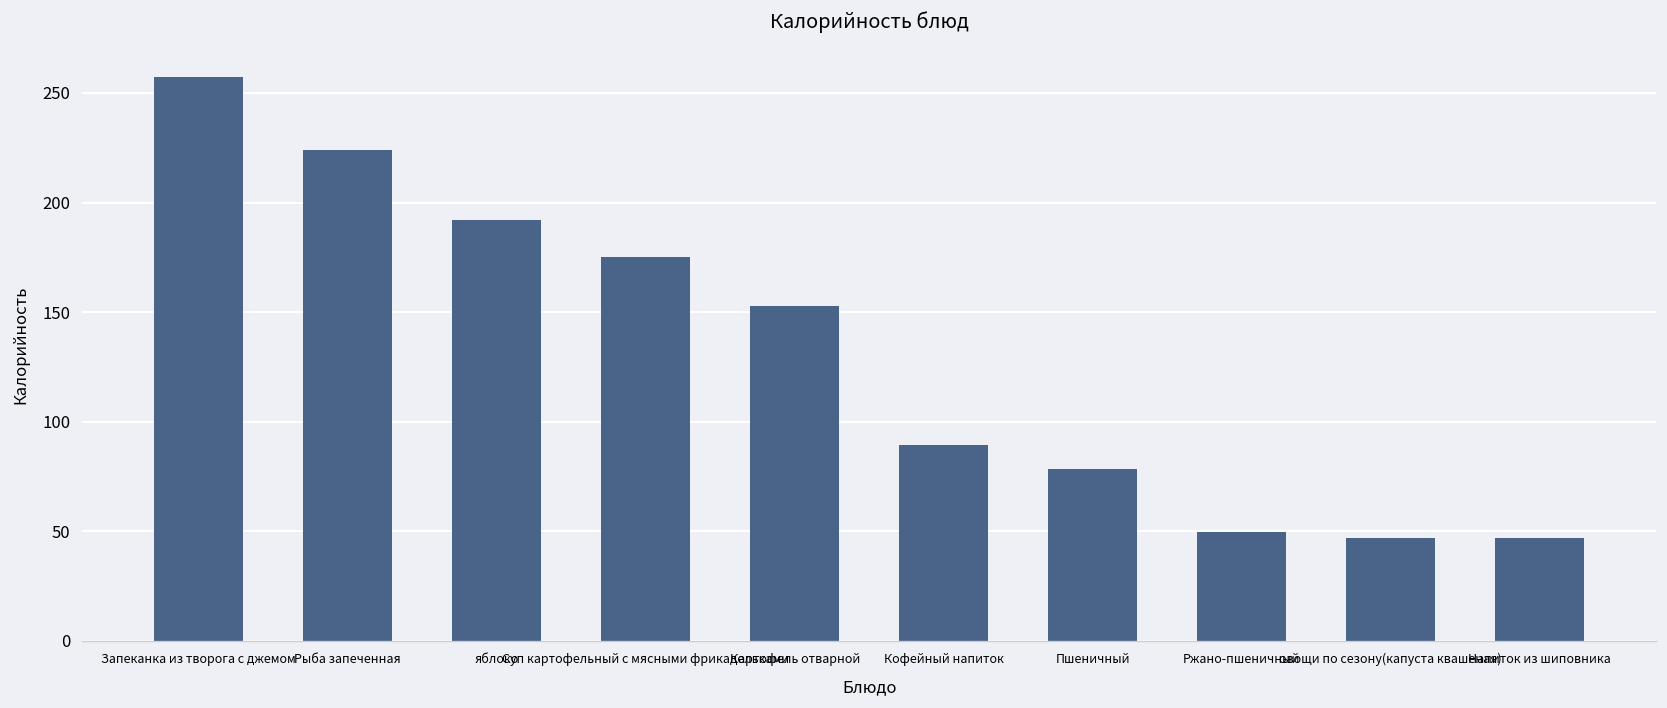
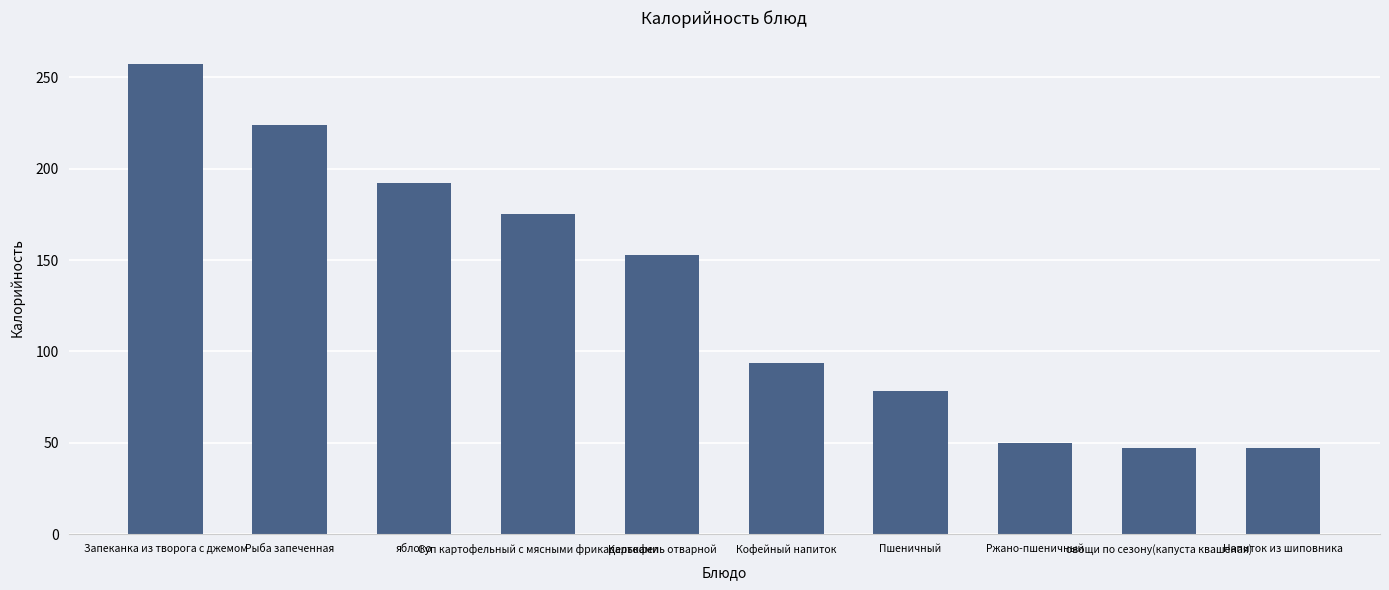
Кофейный напиток: 89 -> 94
